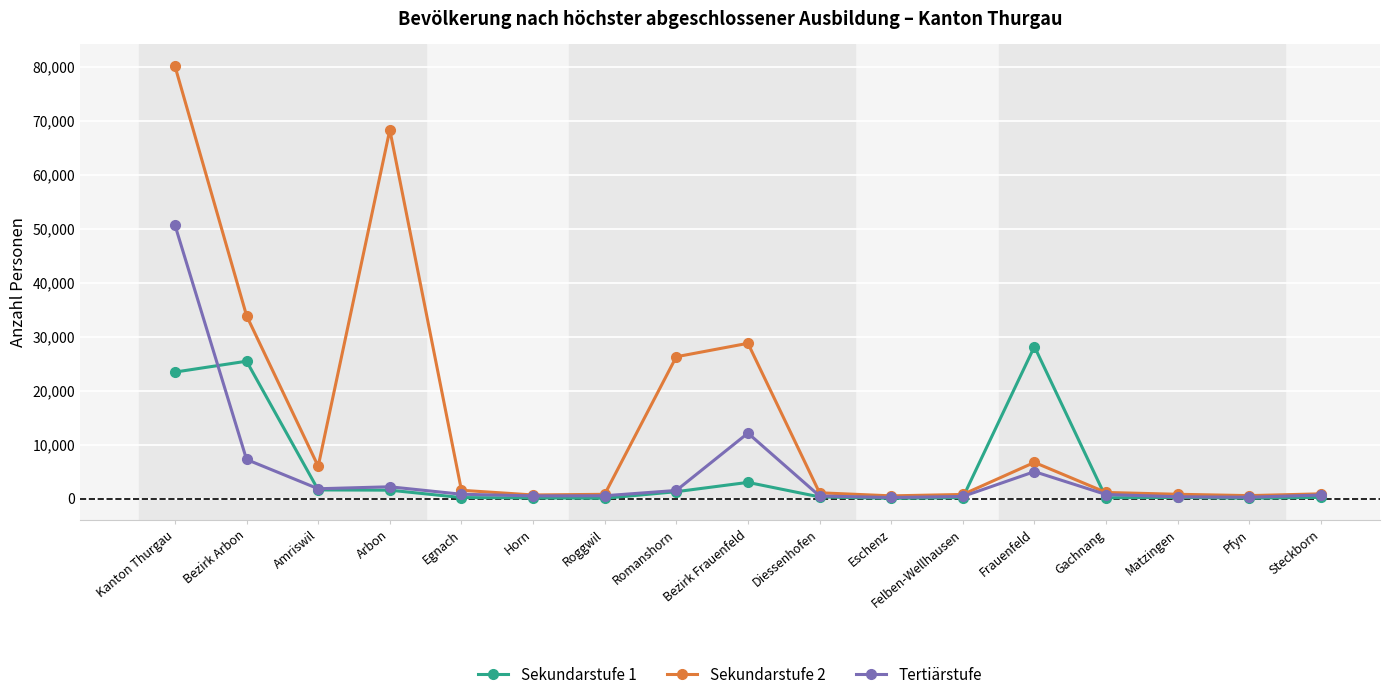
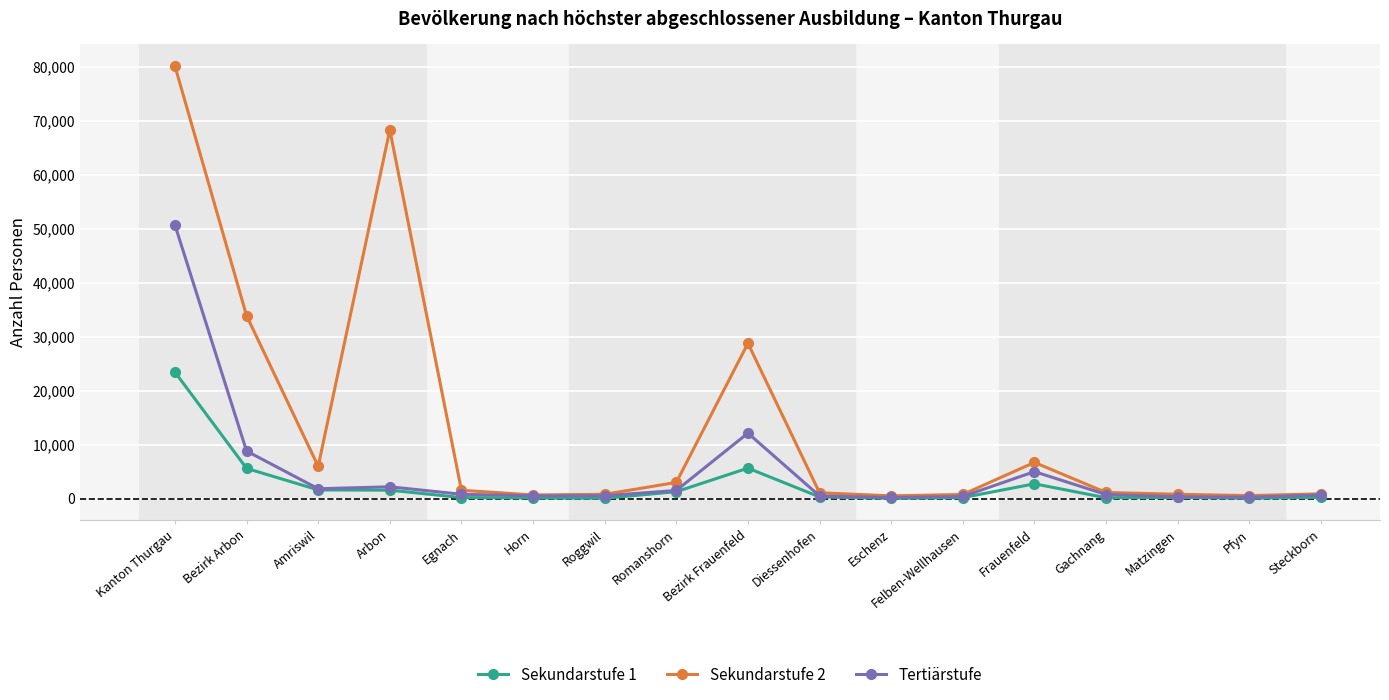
Sekundarstufe 1, Bezirk Arbon: 26,000 -> 6,000
Tertiärstufe, Bezirk Arbon: 7,000 -> 9,000
Sekundarstufe 2, Romanshorn: 26,000 -> 3,000
Sekundarstufe 1, Bezirk Frauenfeld: 3,000 -> 6,000
Sekundarstufe 1, Frauenfeld: 28,000 -> 3,000
